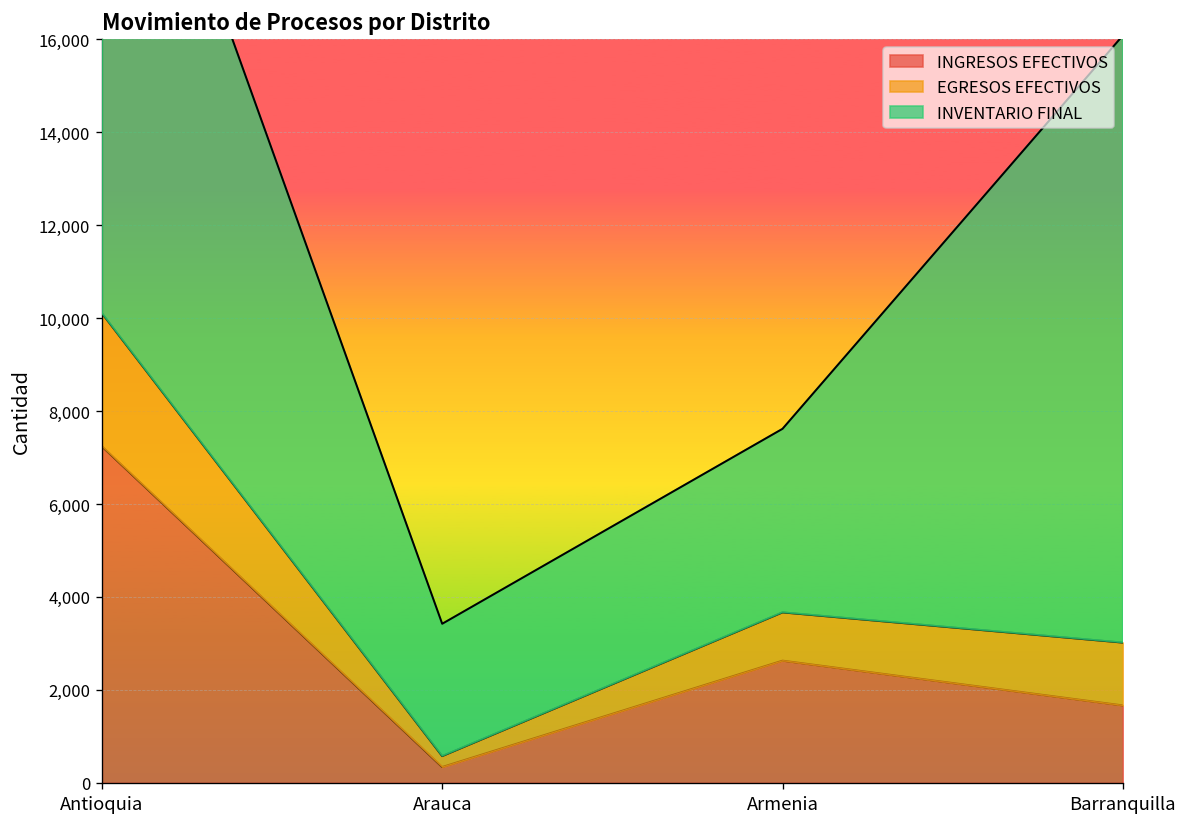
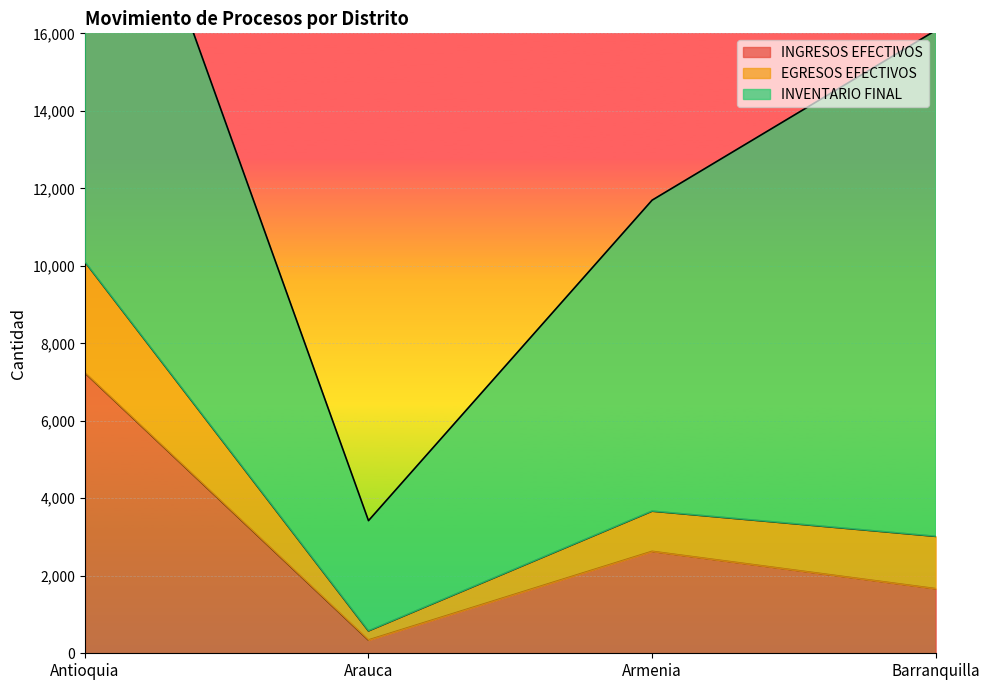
INVENTARIO FINAL, Armenia: 3,900 -> 8,000
